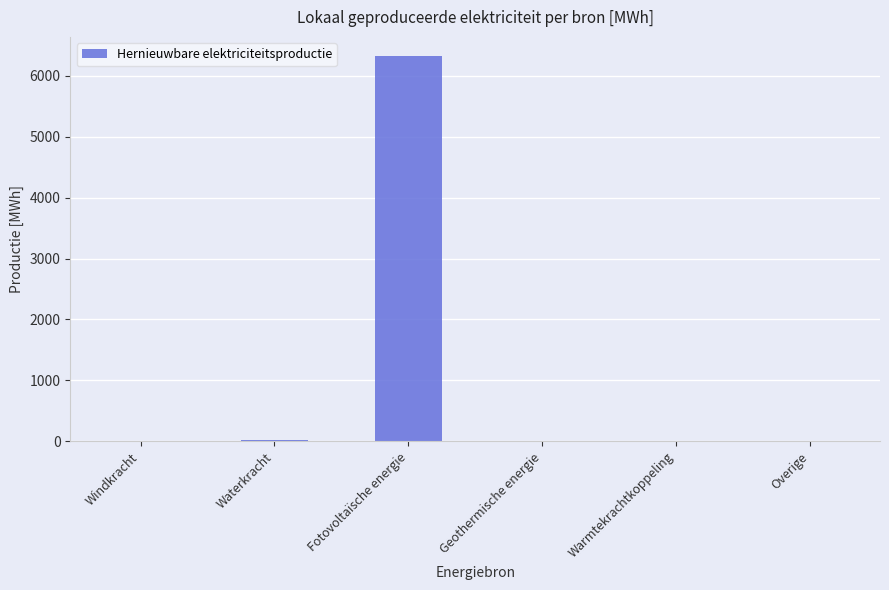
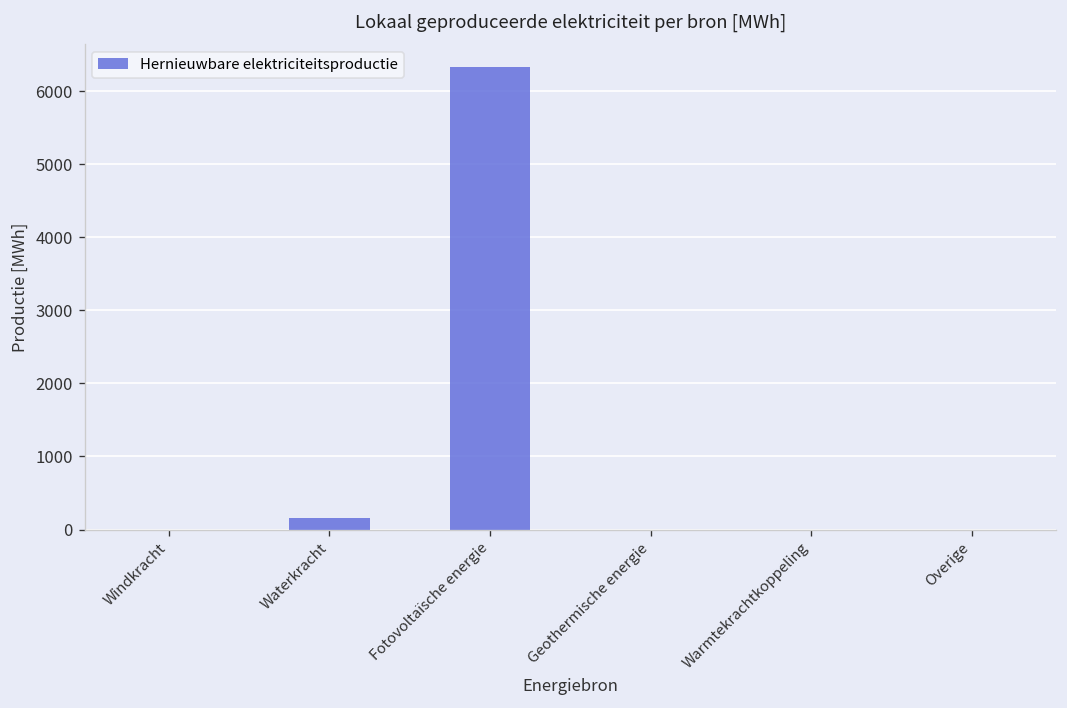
Waterkracht: 0 -> 200
